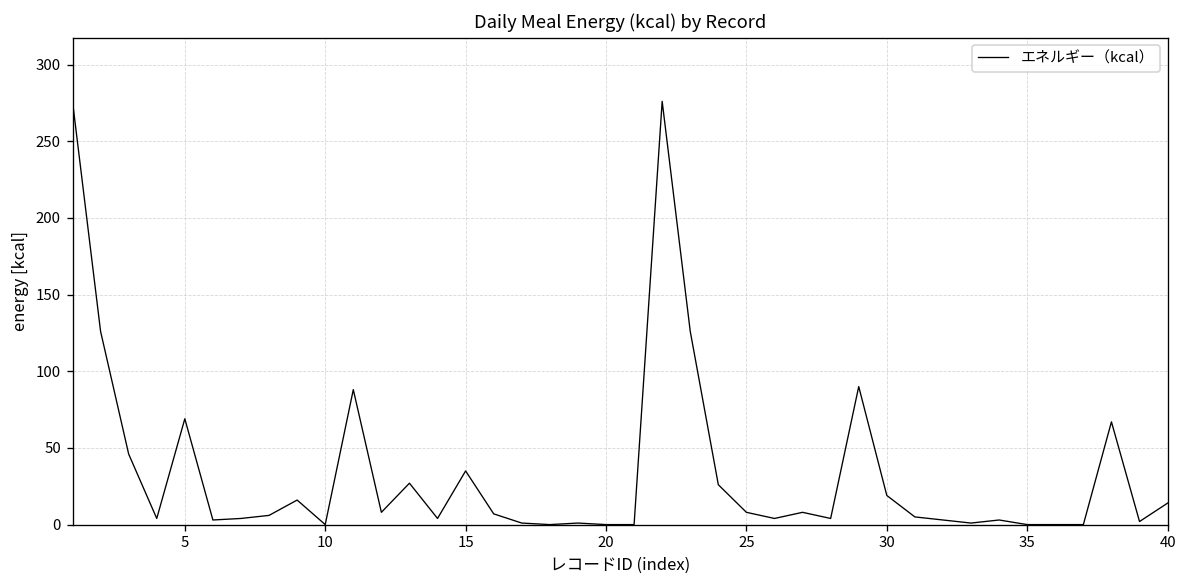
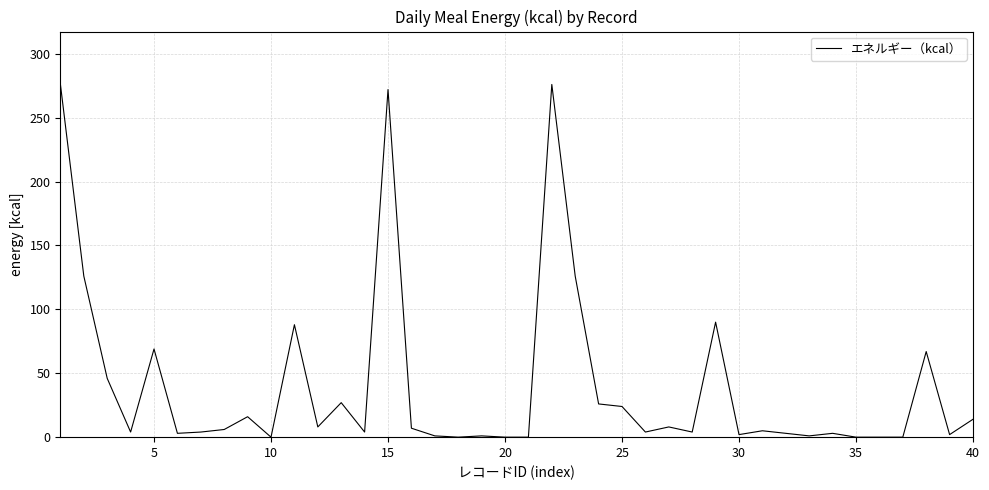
15: 35 -> 272
25: 8 -> 24
30: 19 -> 2
